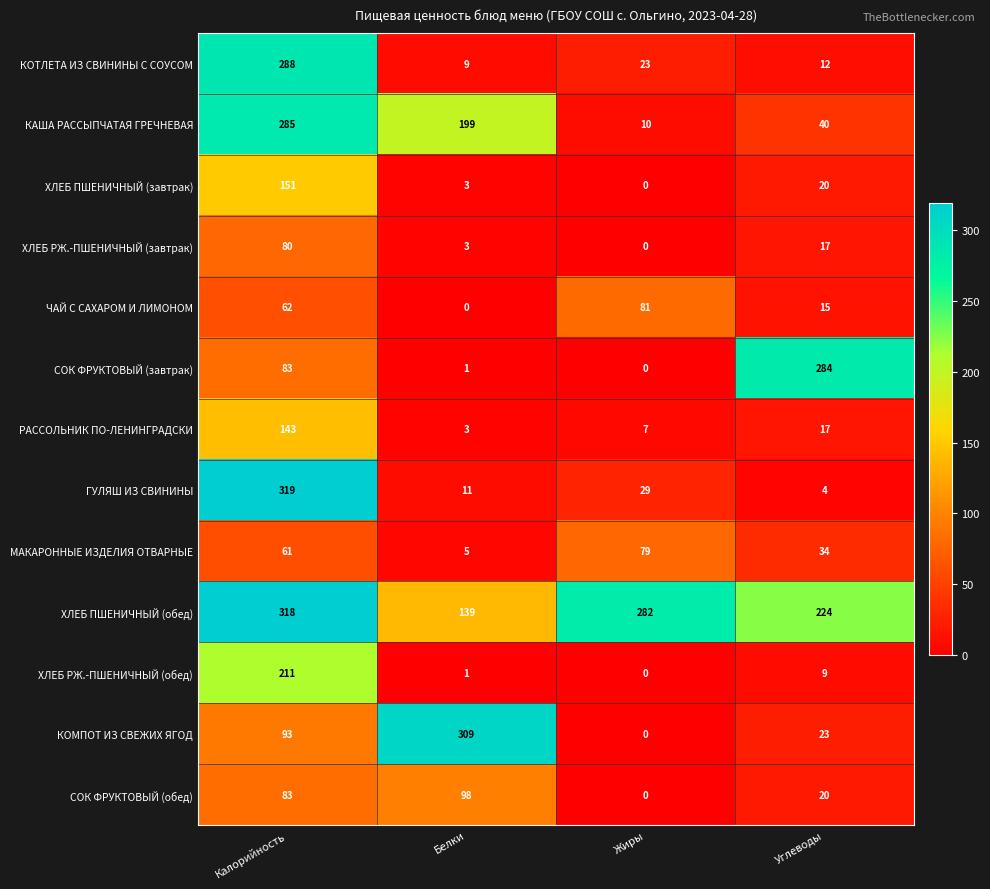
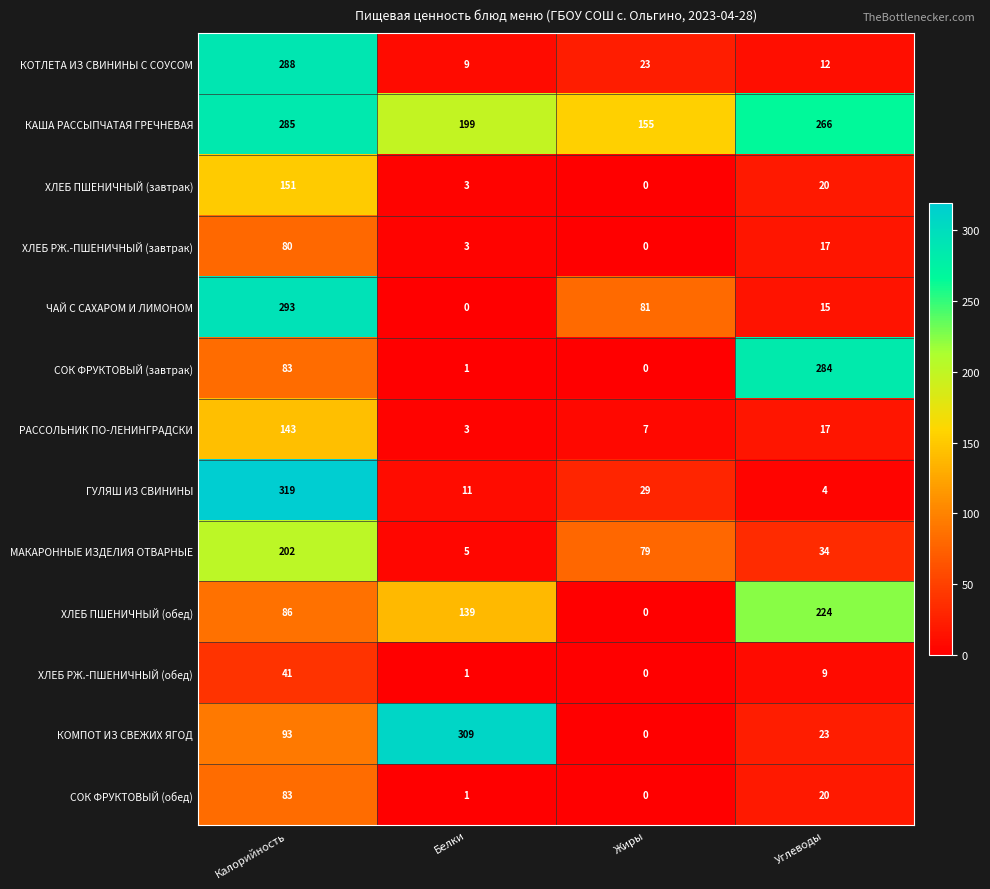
КАША РАССЫПЧАТАЯ ГРЕЧНЕВАЯ, Жиры: 10 -> 155
КАША РАССЫПЧАТАЯ ГРЕЧНЕВАЯ, Углеводы: 40 -> 266
ЧАЙ С САХАРОМ И ЛИМОНОМ, Калорийность: 62 -> 293
МАКАРОННЫЕ ИЗДЕЛИЯ ОТВАРНЫЕ, Калорийность: 61 -> 202
ХЛЕБ ПШЕНИЧНЫЙ (обед), Калорийность: 318 -> 86
ХЛЕБ ПШЕНИЧНЫЙ (обед), Жиры: 282 -> 0
ХЛЕБ РЖ.-ПШЕНИЧНЫЙ (обед), Калорийность: 211 -> 41
СОК ФРУКТОВЫЙ (обед), Белки: 98 -> 1
